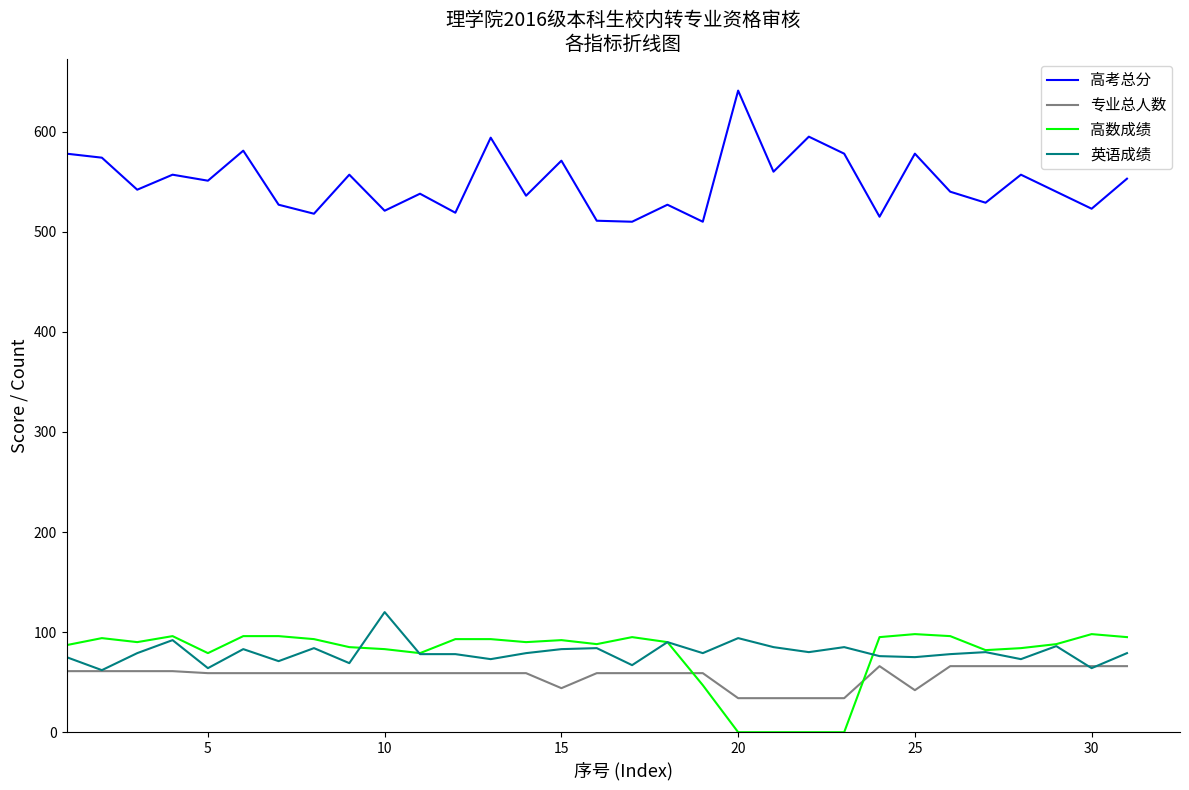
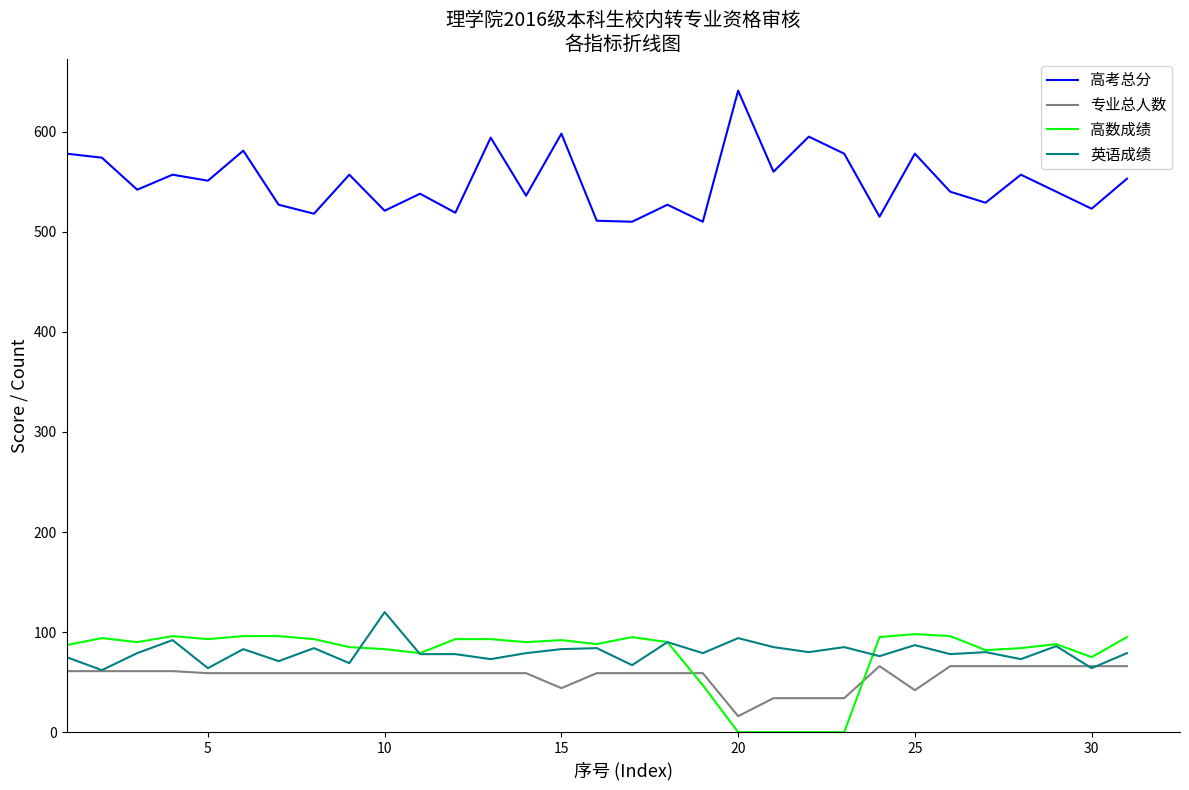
高数成绩, 5: 79 -> 93
高考总分, 15: 571 -> 598
专业总人数, 20: 34 -> 16
英语成绩, 25: 75 -> 87
高数成绩, 30: 98 -> 75
